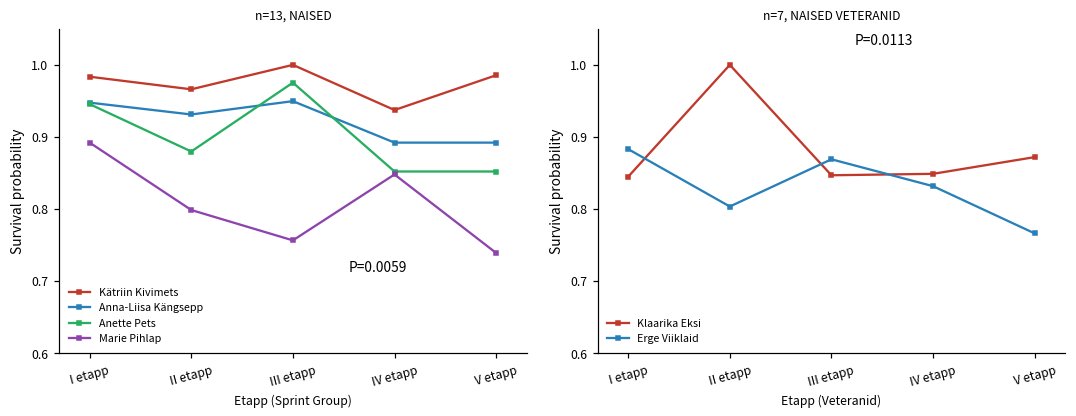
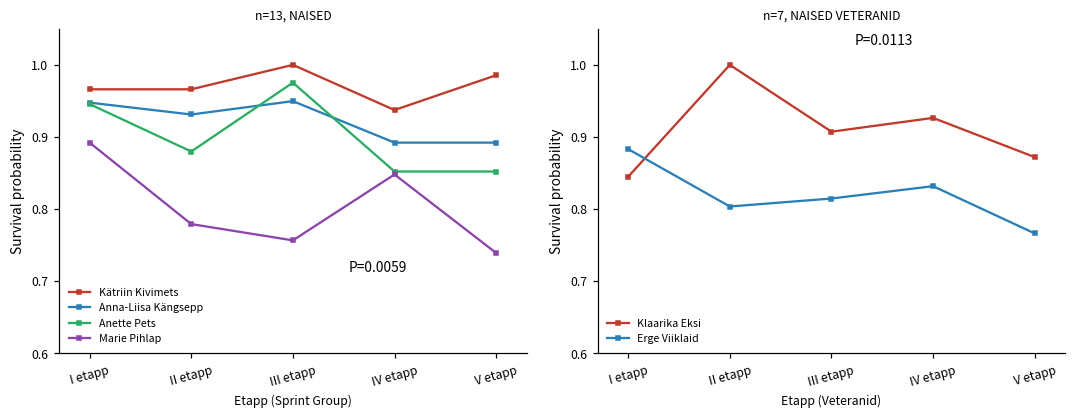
n=13, NAISED, Kätriin Kivimets, I etapp: 0.98 -> 0.97
n=13, NAISED, Marie Pihlap, II etapp: 0.80 -> 0.78
n=7, NAISED VETERANID, Klaarika Eksi, III etapp: 0.85 -> 0.91
n=7, NAISED VETERANID, Erge Viiklaid, III etapp: 0.87 -> 0.81
n=7, NAISED VETERANID, Klaarika Eksi, IV etapp: 0.85 -> 0.93
